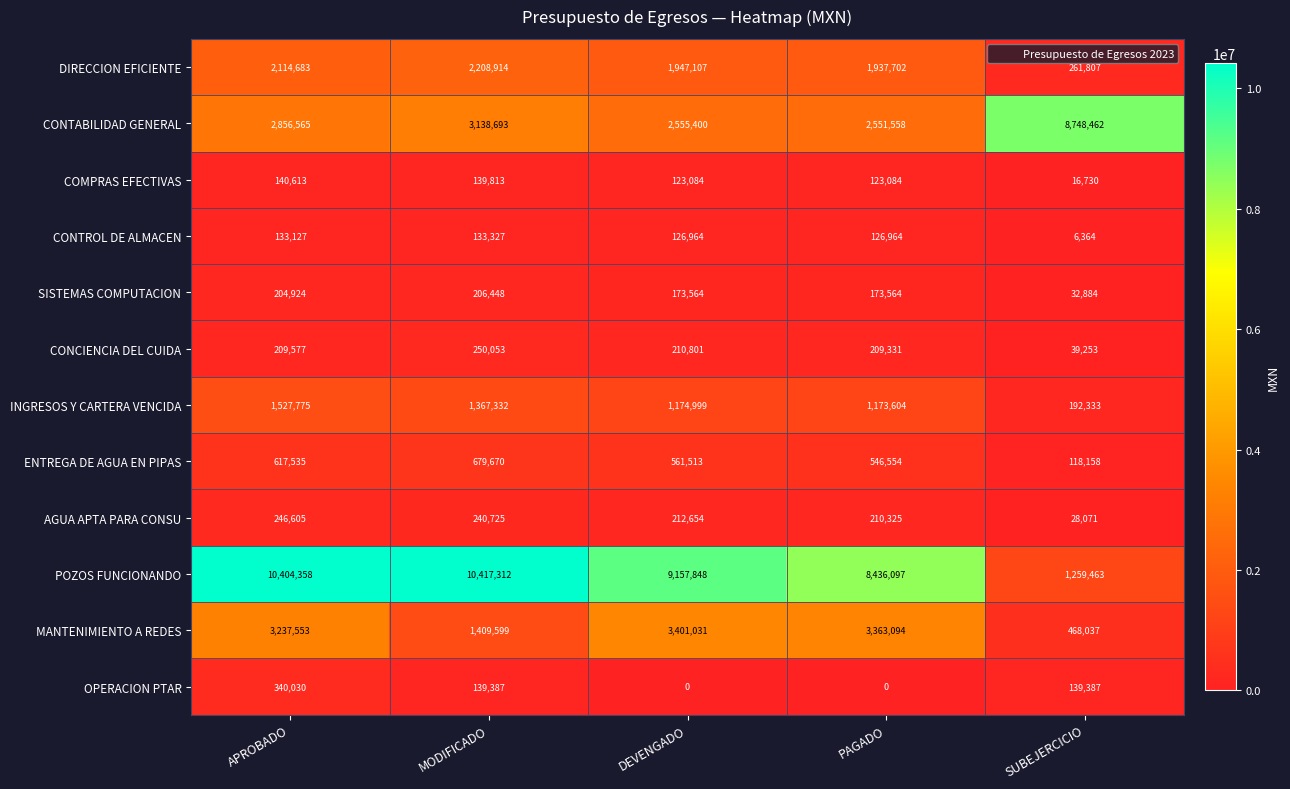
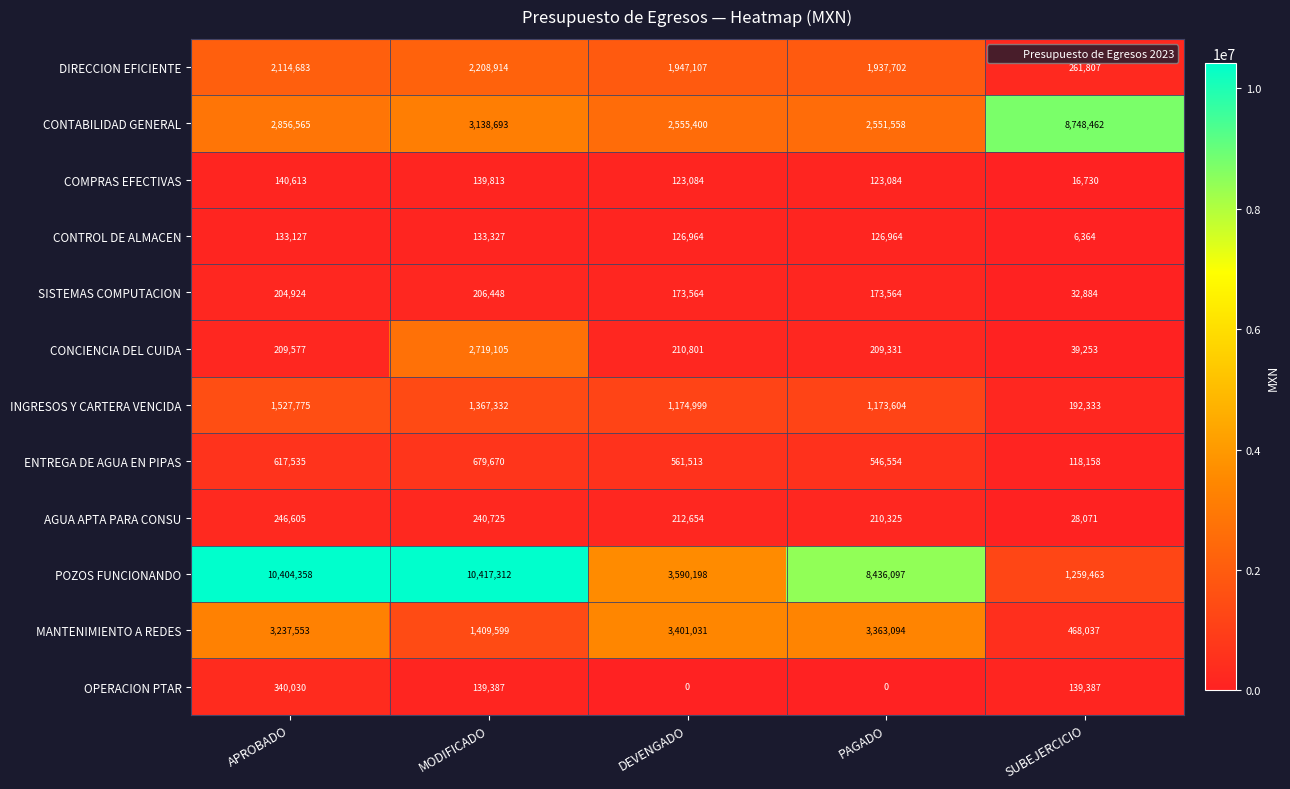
CONCIENCIA DEL CUIDA, MODIFICADO: 250,053 -> 2,719,105
POZOS FUNCIONANDO, DEVENGADO: 9,157,848 -> 3,590,198
